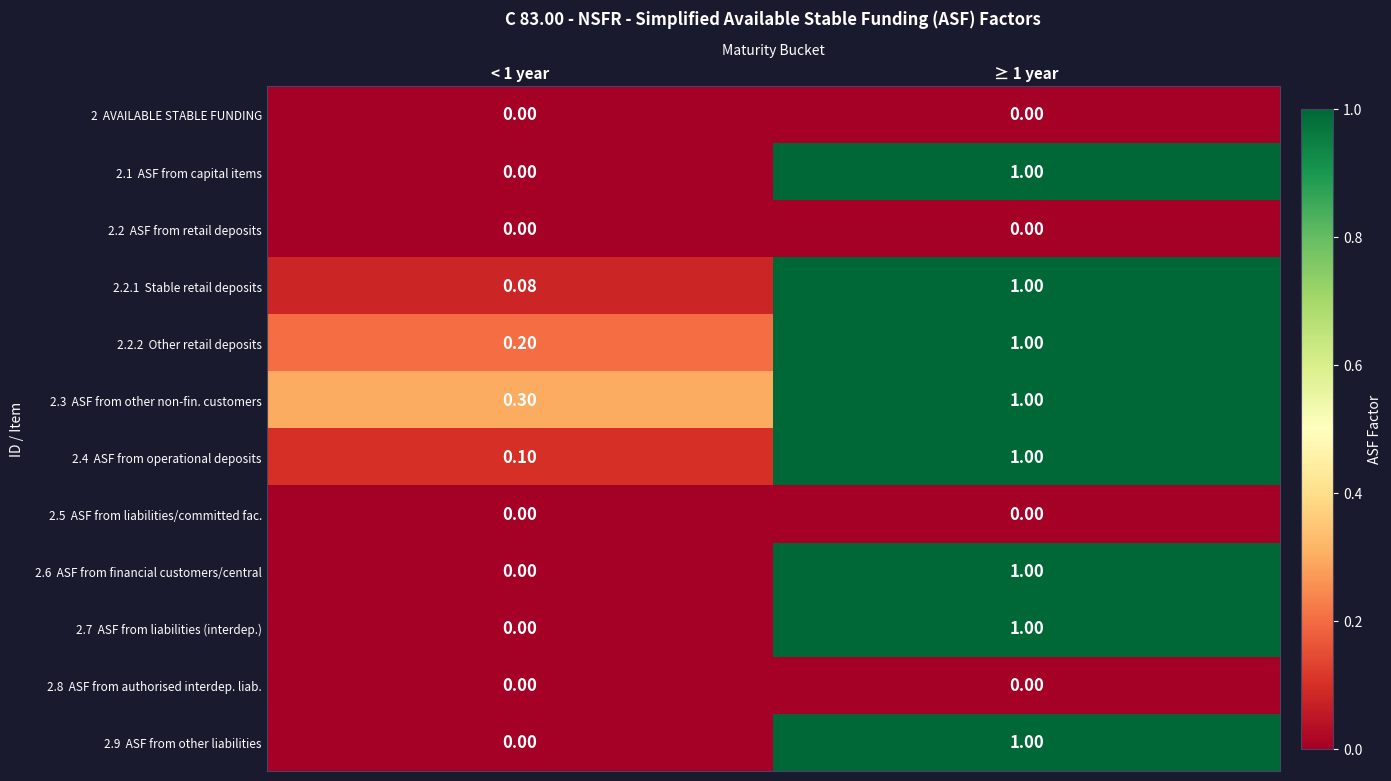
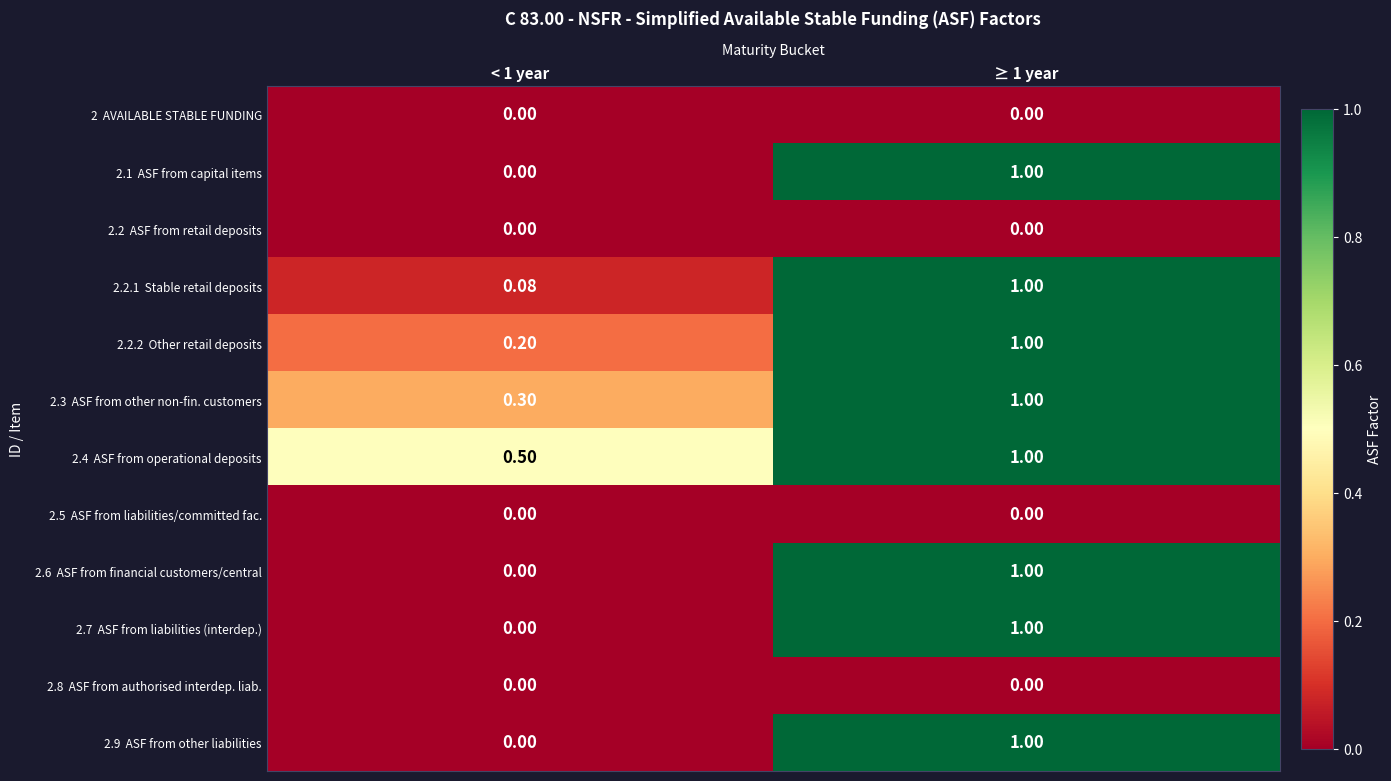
2.4 ASF from operational deposits, < 1 year: 0.10 -> 0.50
